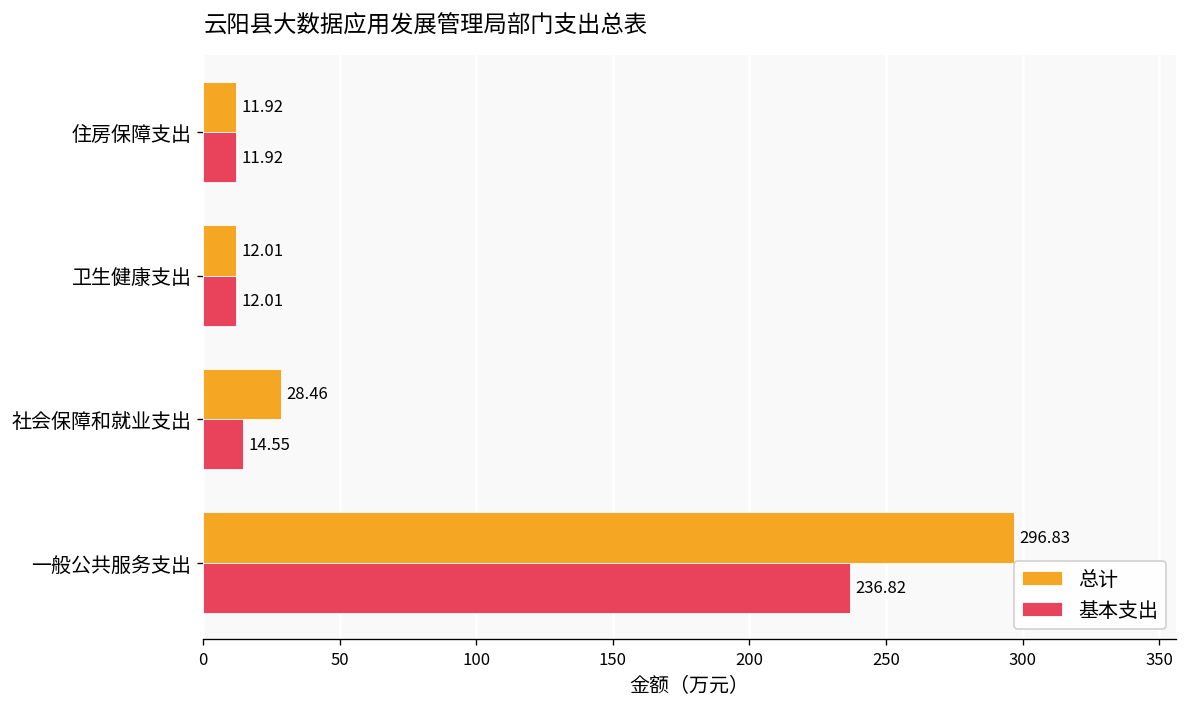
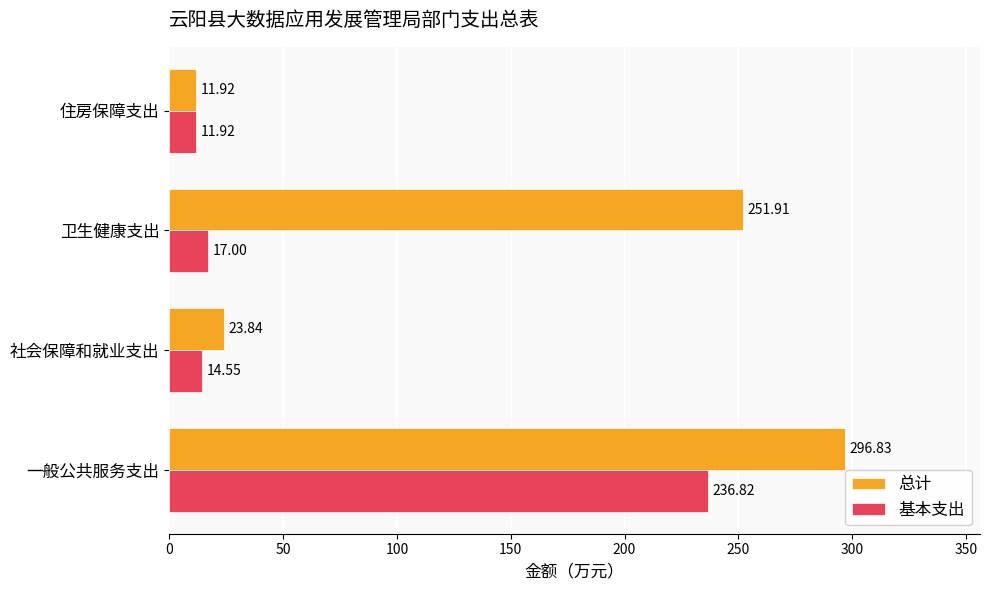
总计, 卫生健康支出: 12.01 -> 251.91
基本支出, 卫生健康支出: 12.01 -> 17.00
总计, 社会保障和就业支出: 28.46 -> 23.84
